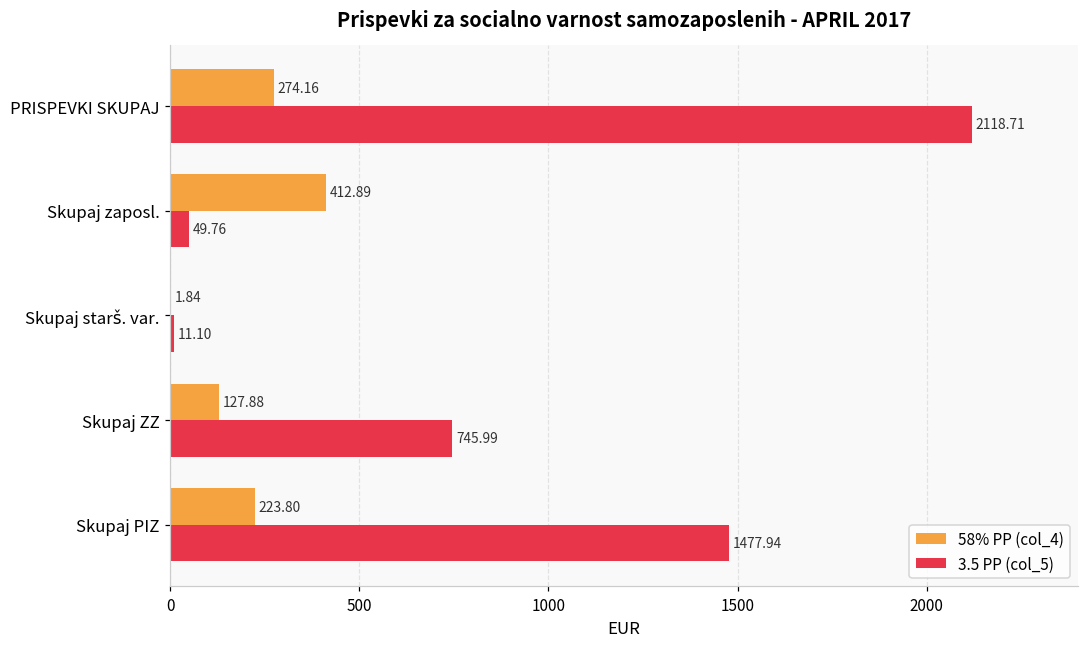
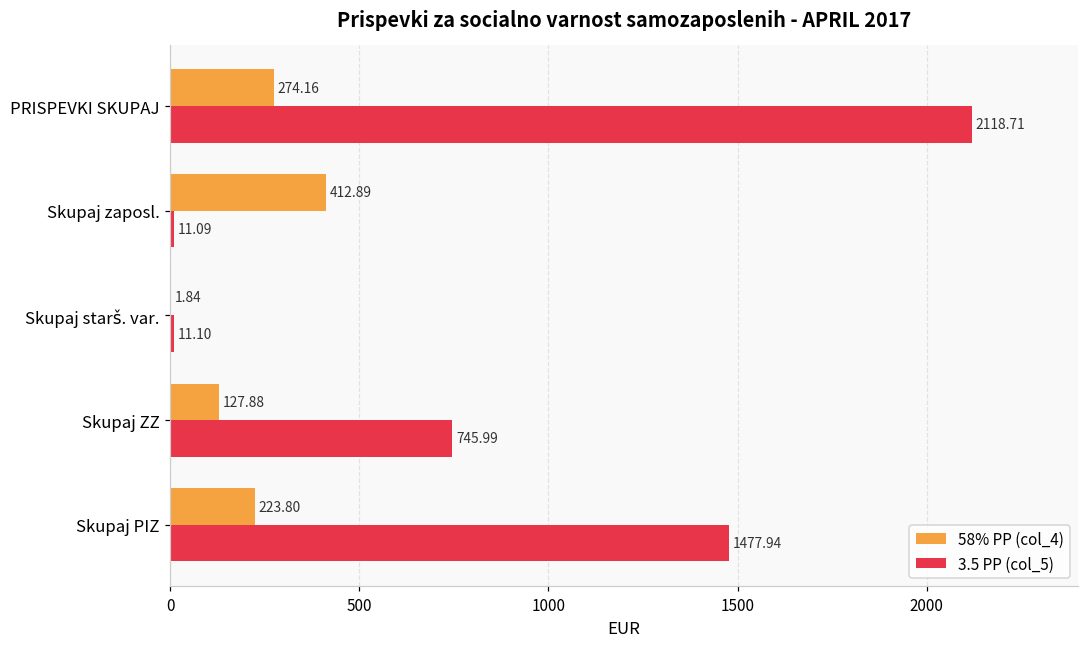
3.5 PP (col_5), Skupaj zaposl.: 49.76 -> 11.09
